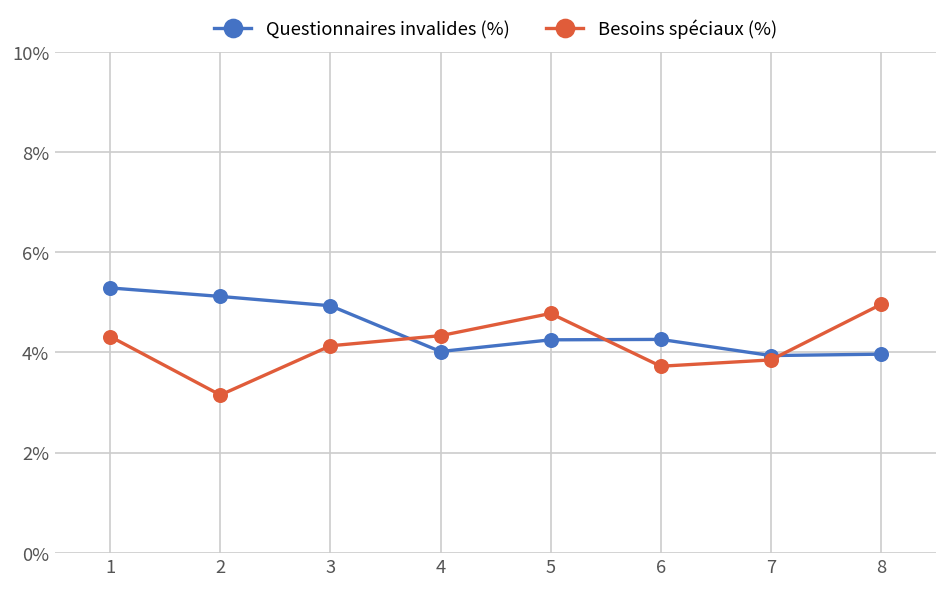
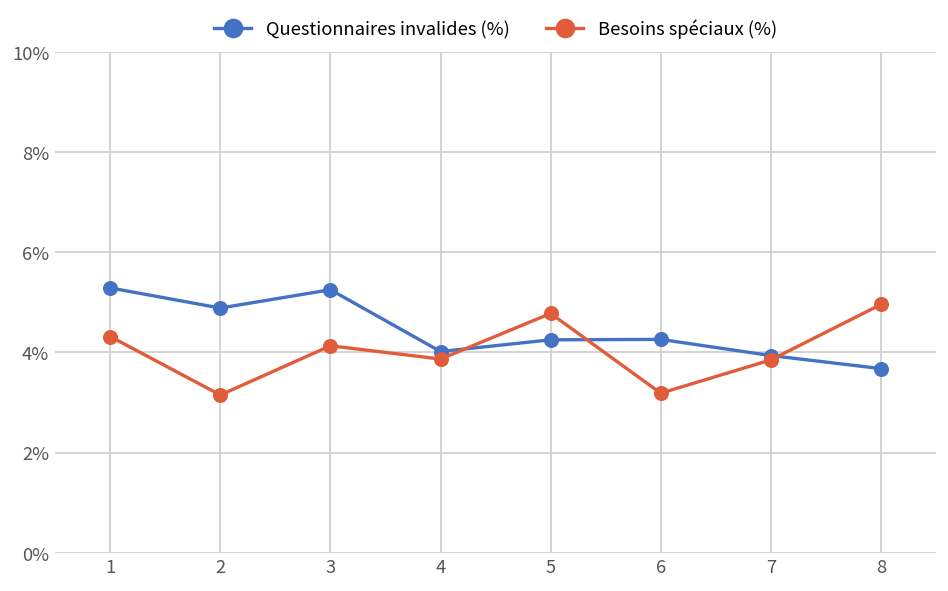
Questionnaires invalides (%), 2: 5.1% -> 4.9%
Questionnaires invalides (%), 3: 4.9% -> 5.3%
Besoins spéciaux (%), 4: 4.3% -> 3.9%
Besoins spéciaux (%), 6: 3.7% -> 3.2%
Questionnaires invalides (%), 8: 4.0% -> 3.7%
